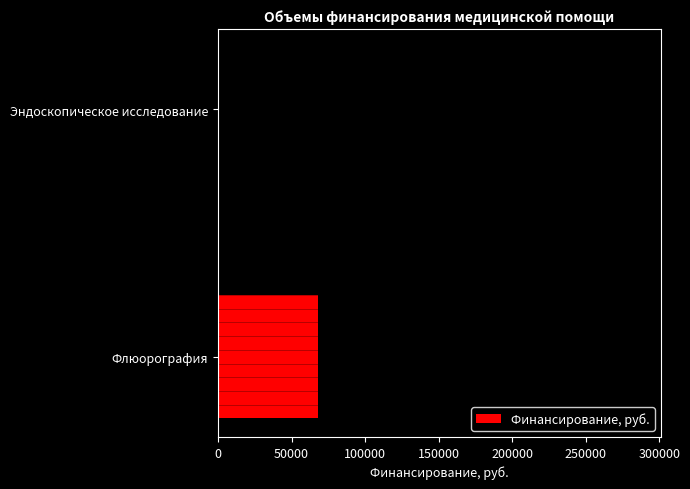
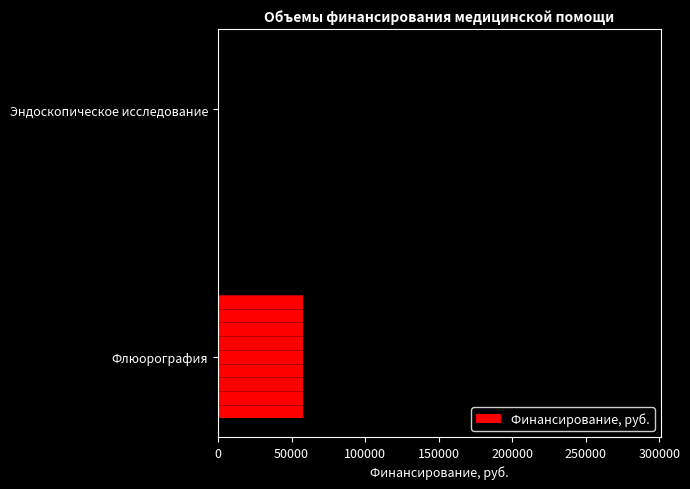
Флюорография: 68000 -> 58000
